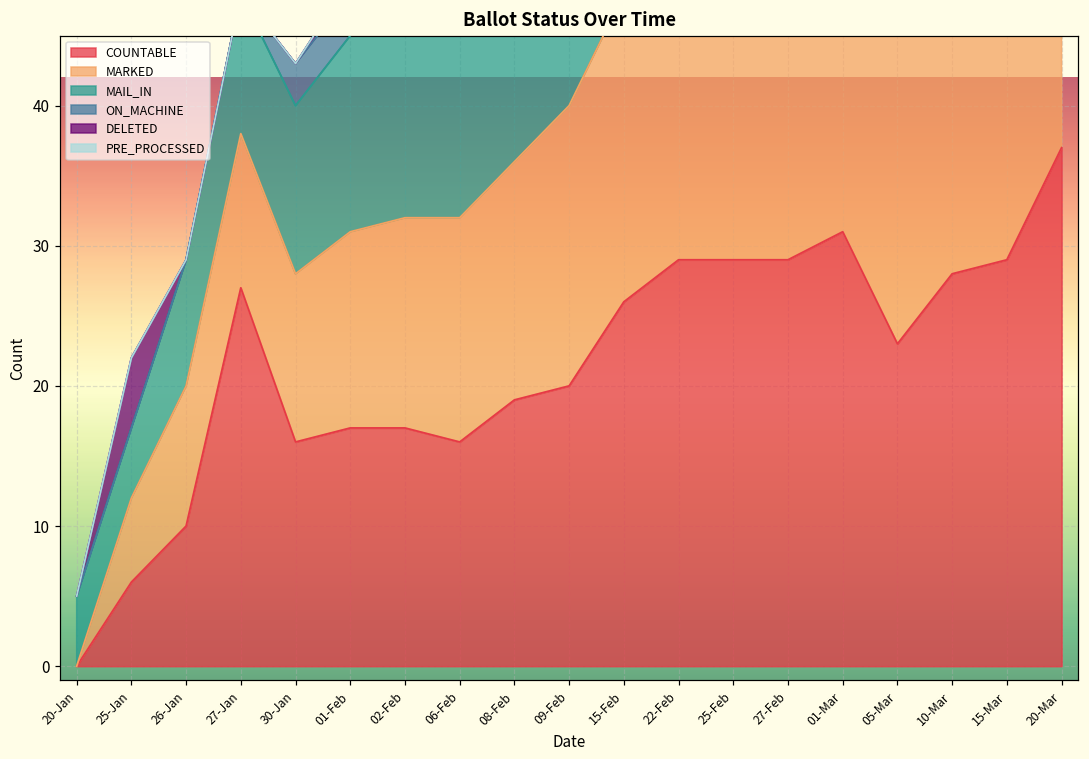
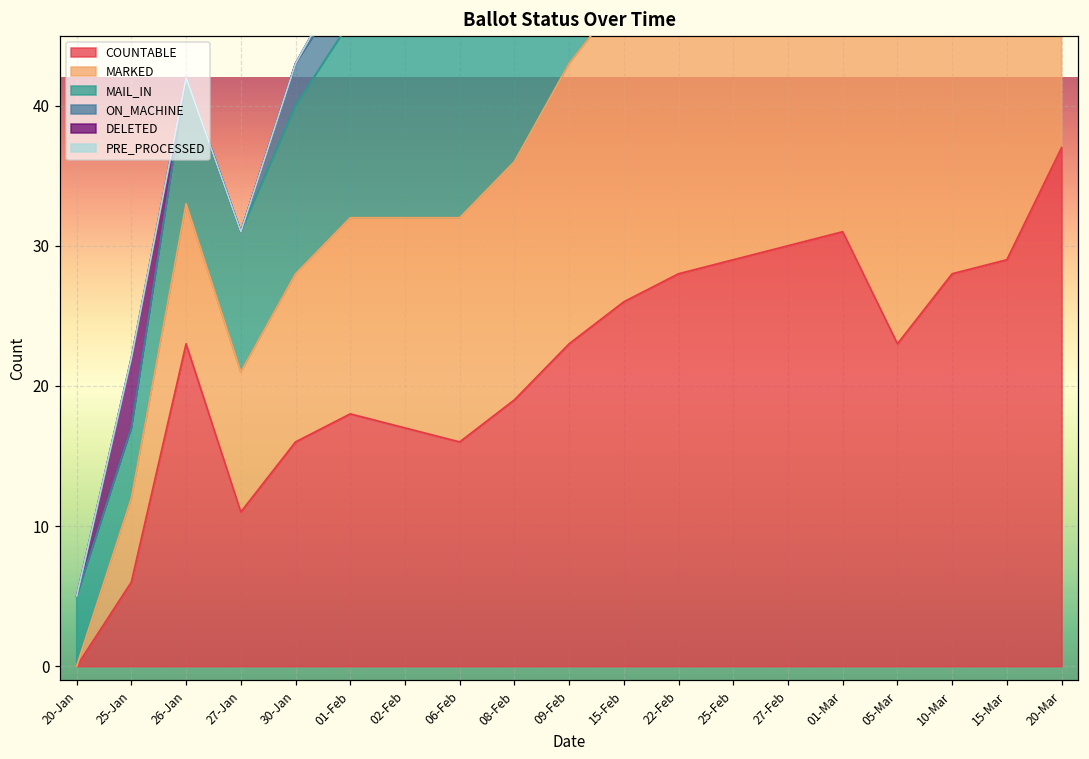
COUNTABLE, 26-Jan: 10 -> 23
COUNTABLE, 27-Jan: 27 -> 11
MARKED, 27-Jan: 11 -> 10
COUNTABLE, 01-Feb: 17 -> 18
COUNTABLE, 09-Feb: 20 -> 23
COUNTABLE, 22-Feb: 29 -> 28
COUNTABLE, 27-Feb: 29 -> 30
